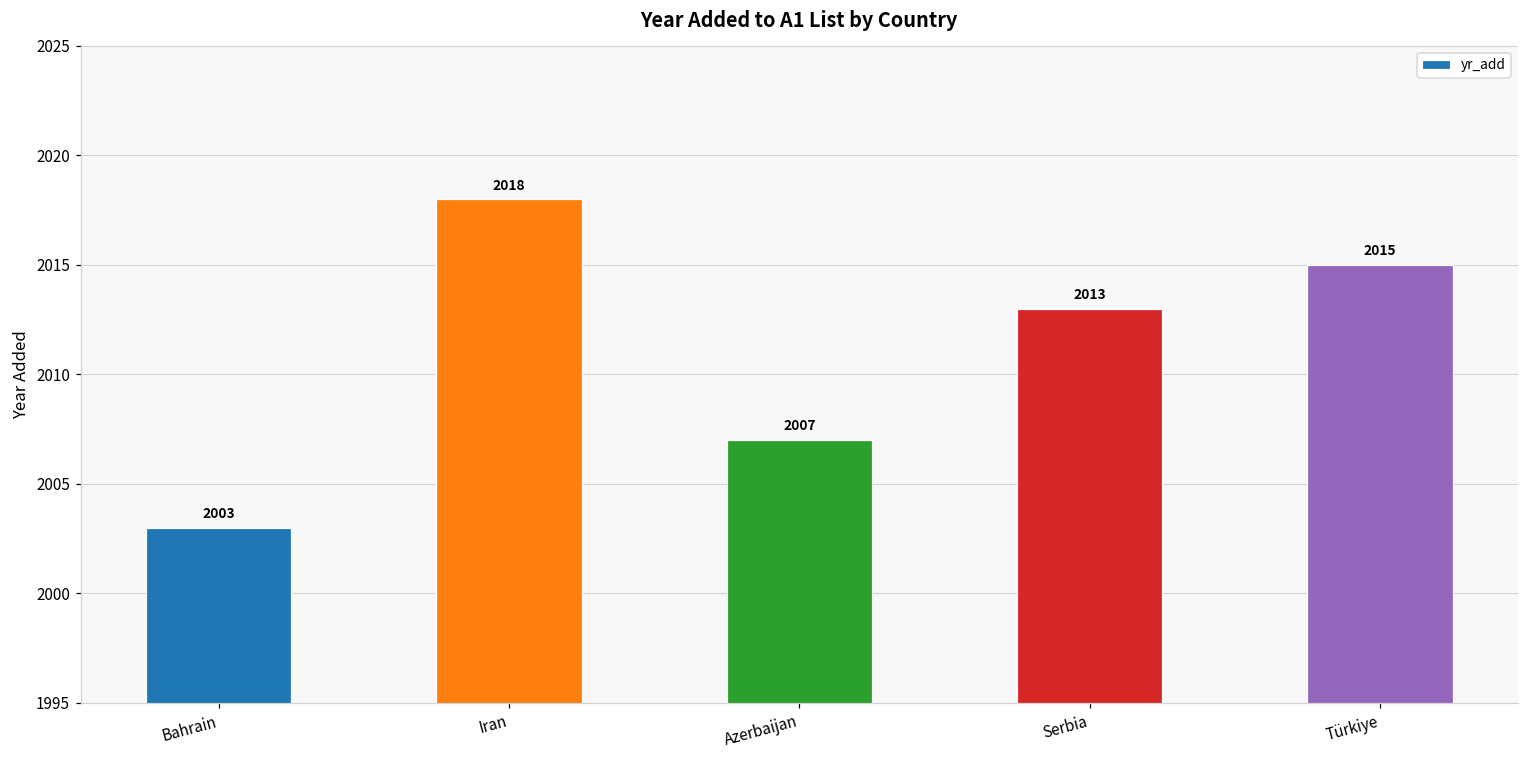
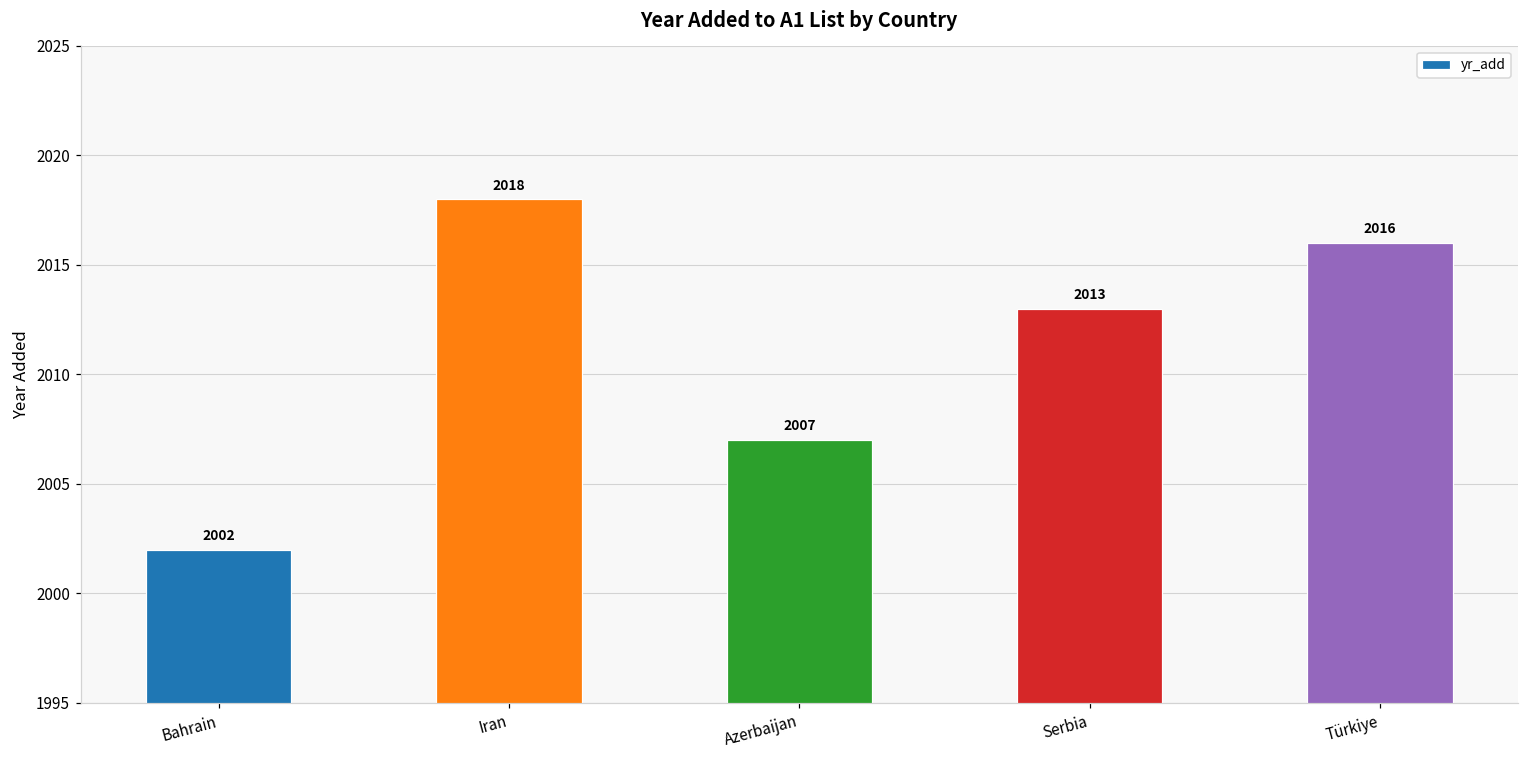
Bahrain: 2003 -> 2002
Türkiye: 2015 -> 2016
